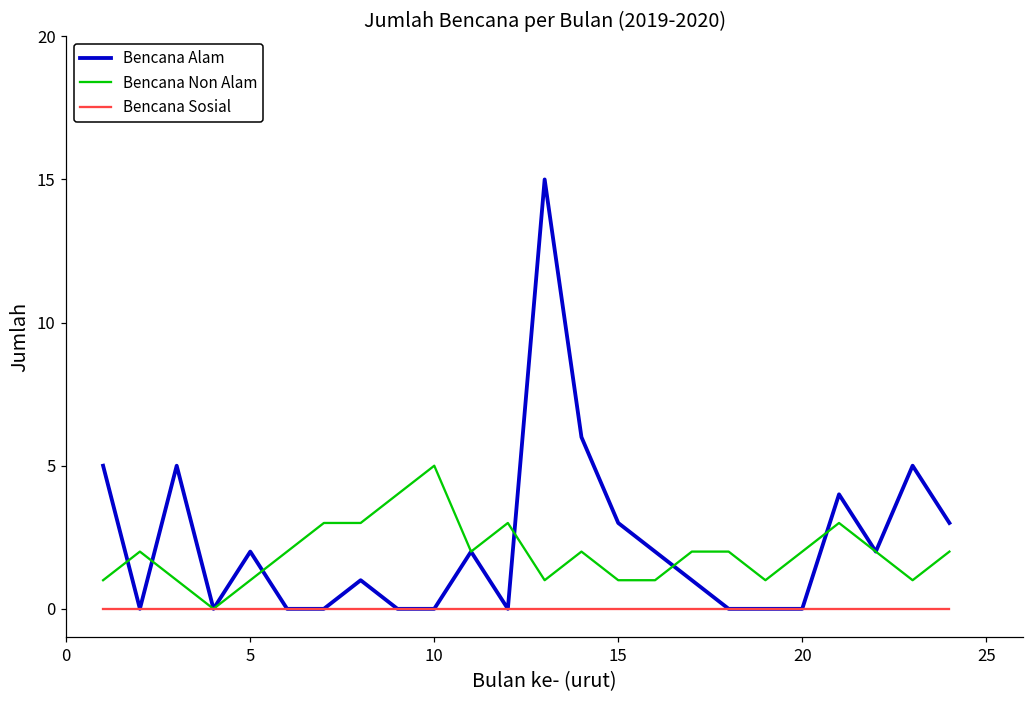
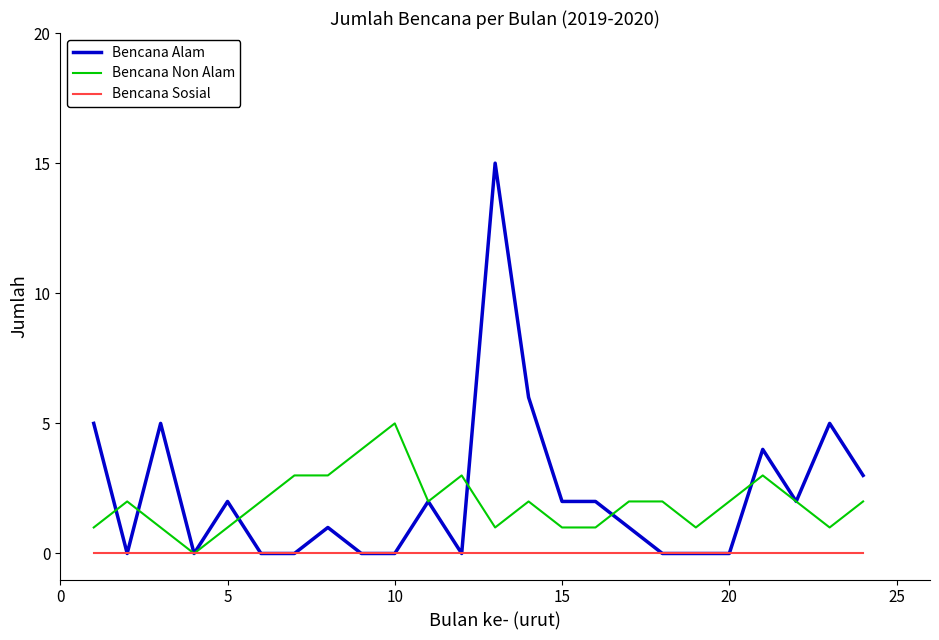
Bencana Alam, 15: 3 -> 2
